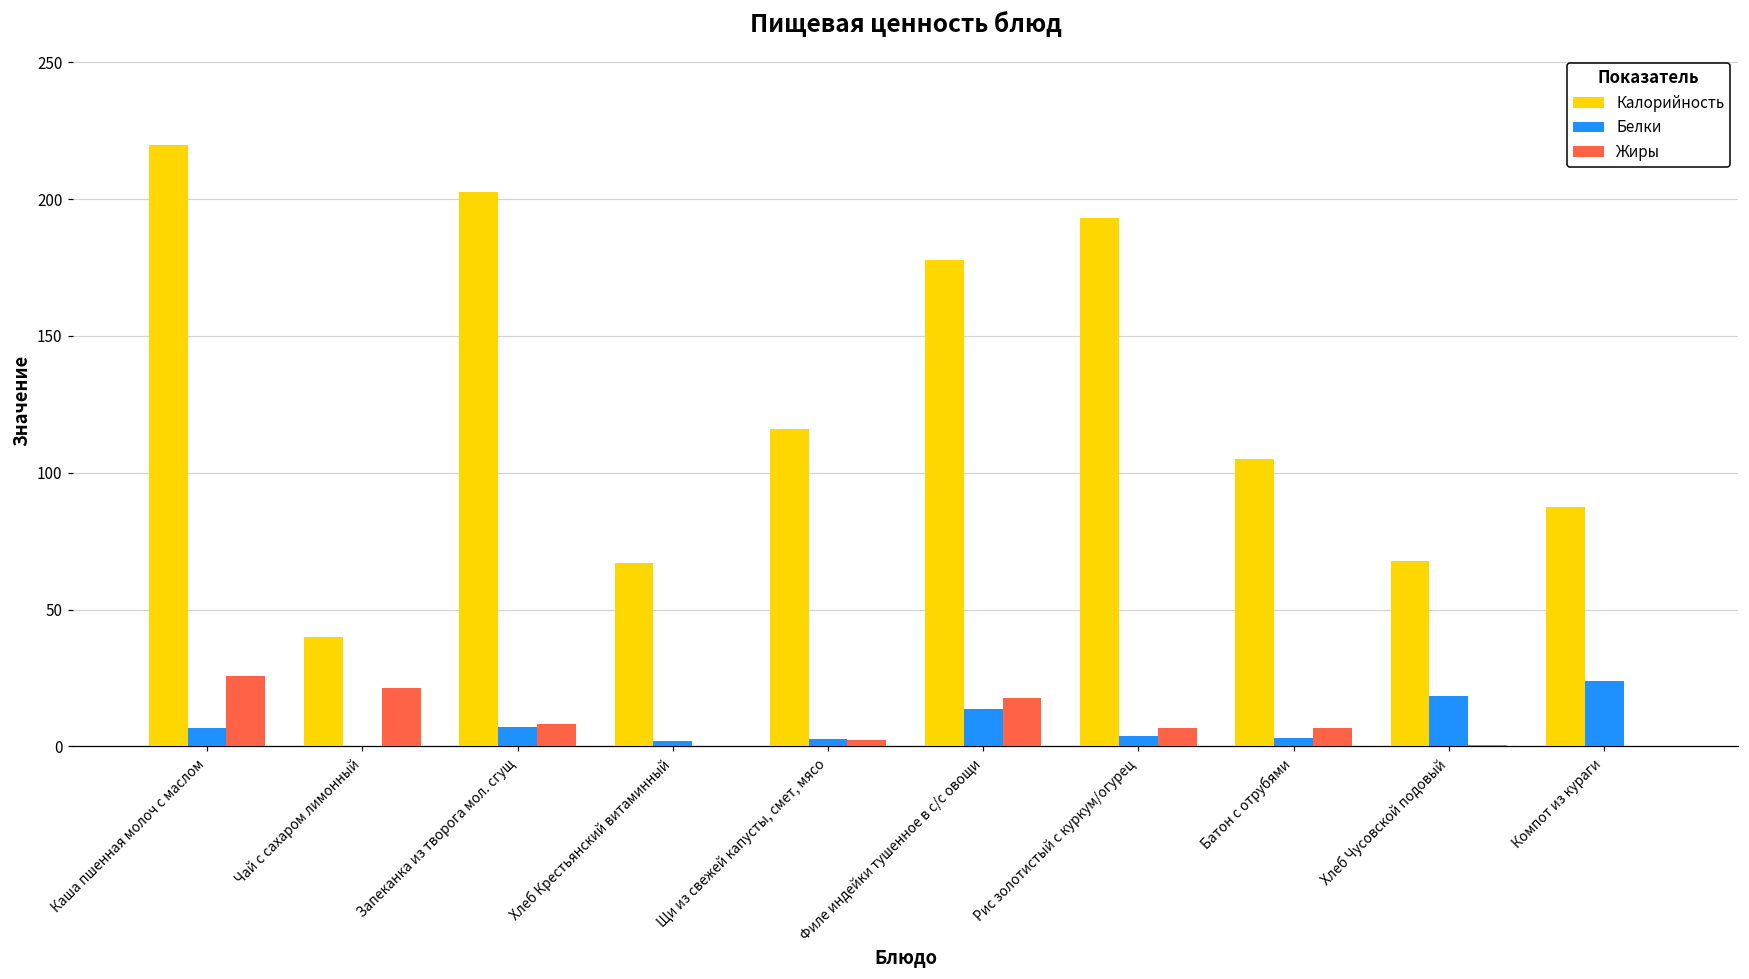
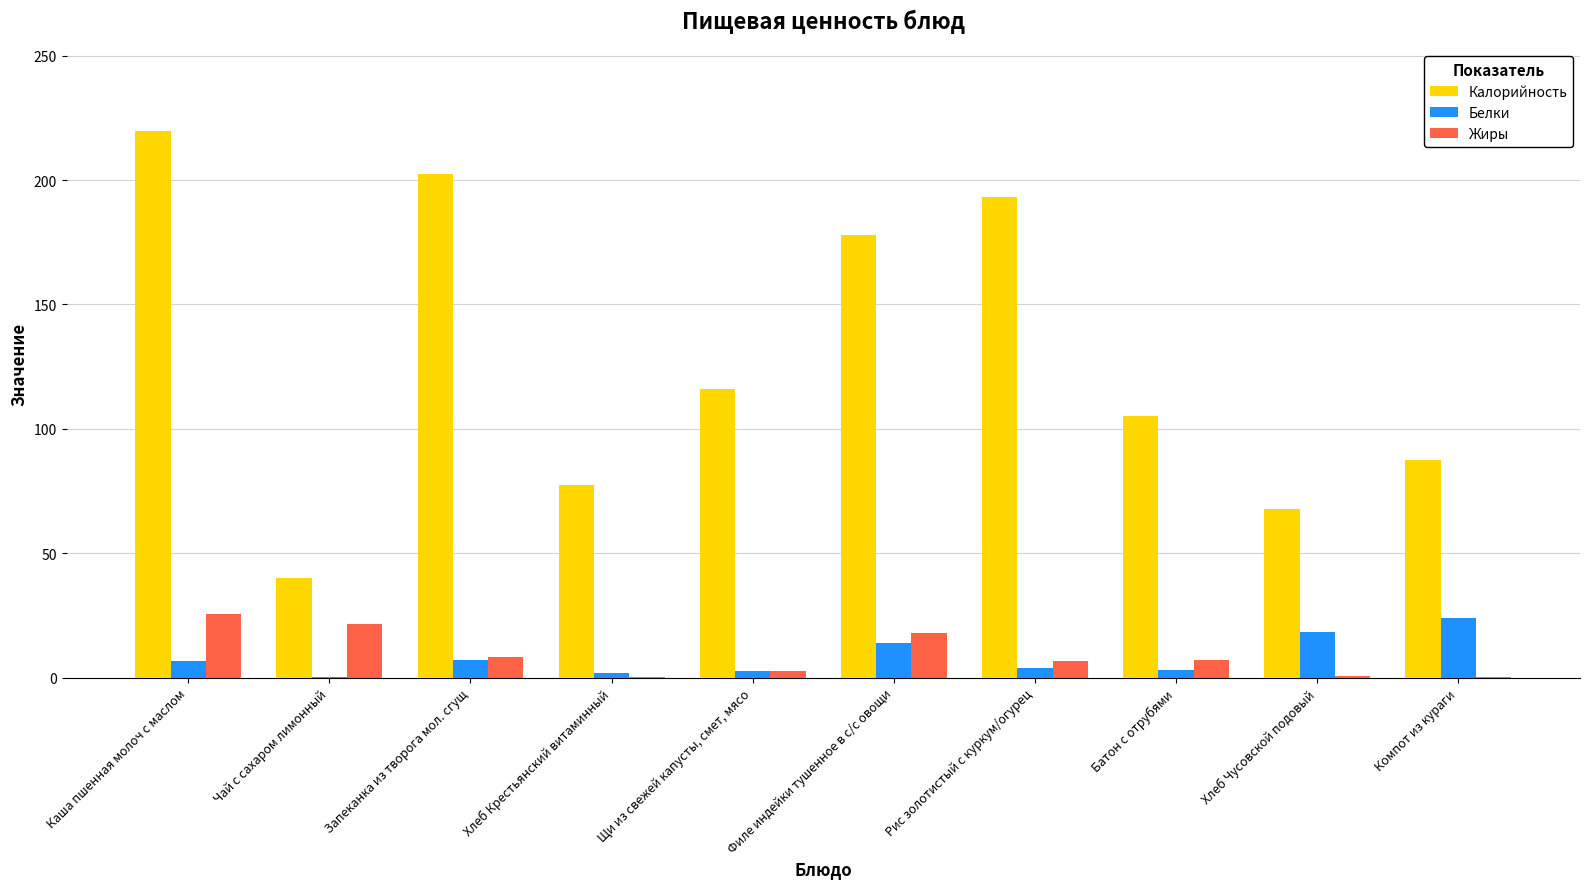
Калорийность, Хлеб Крестьянский витаминный: 67 -> 77
